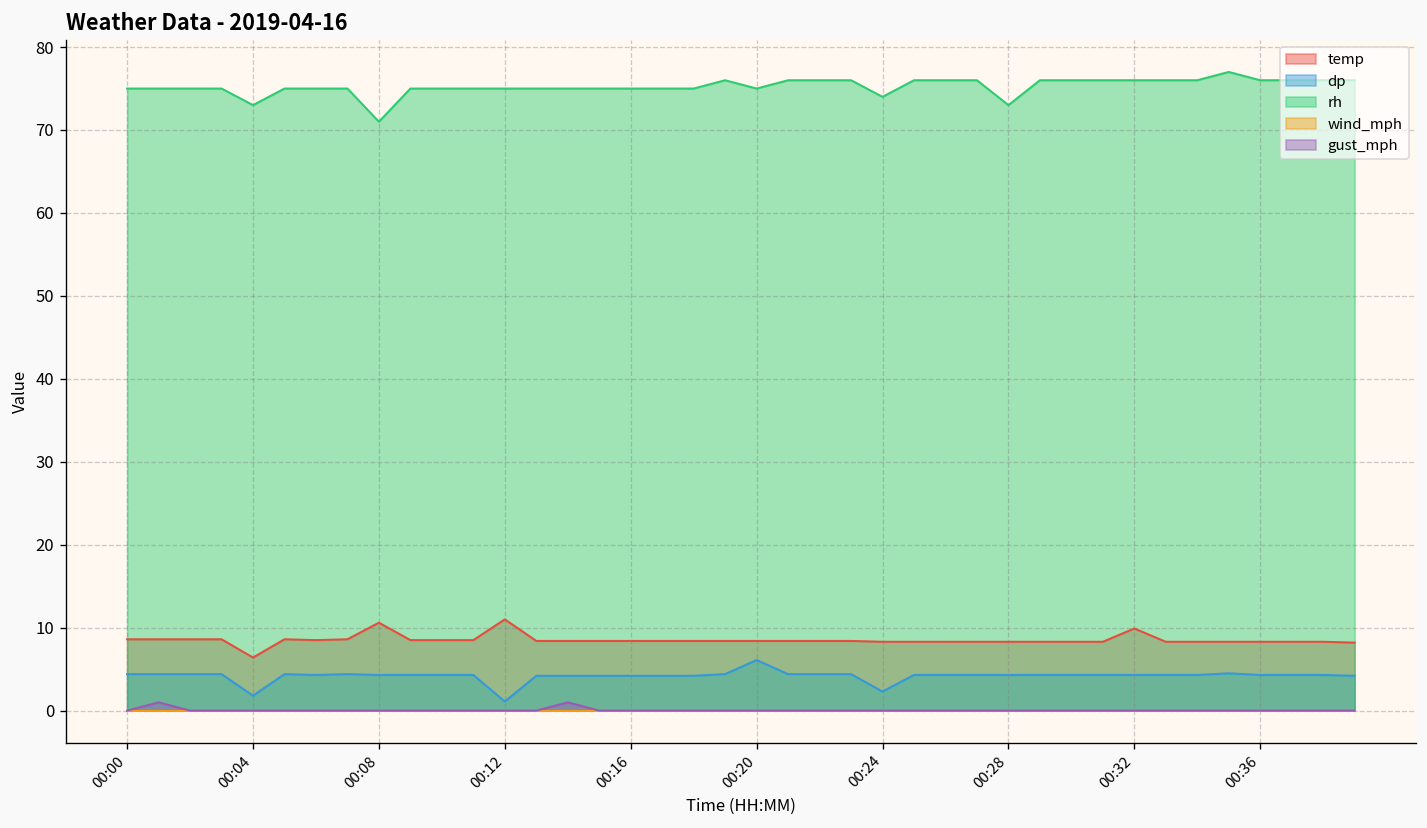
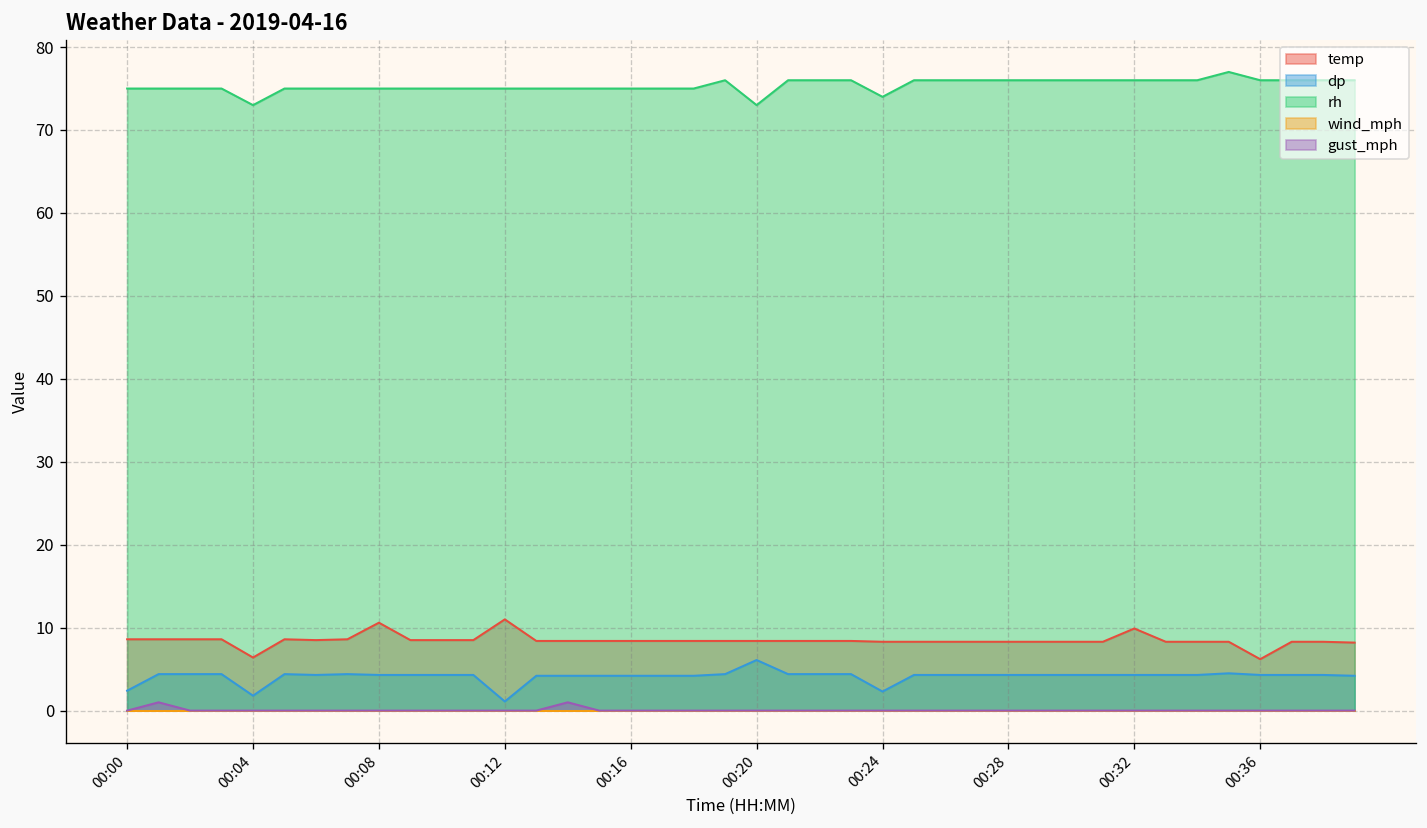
dp, 00:00: 4 -> 2
rh, 00:08: 71 -> 75
rh, 00:20: 75 -> 73
rh, 00:28: 73 -> 76
temp, 00:36: 8 -> 6
